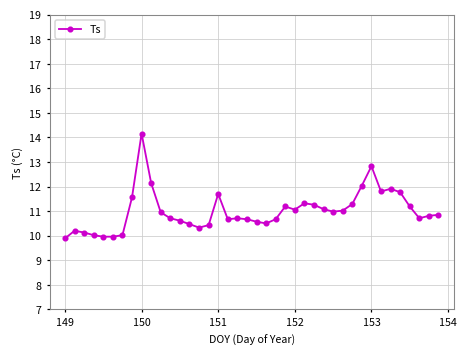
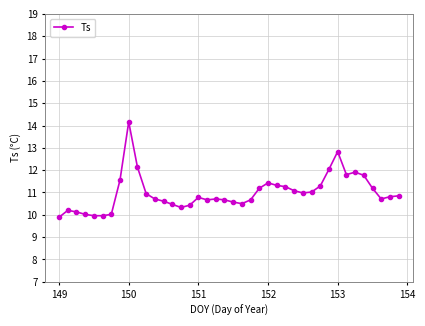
151: 11.7 -> 10.8
152: 11.1 -> 11.4
